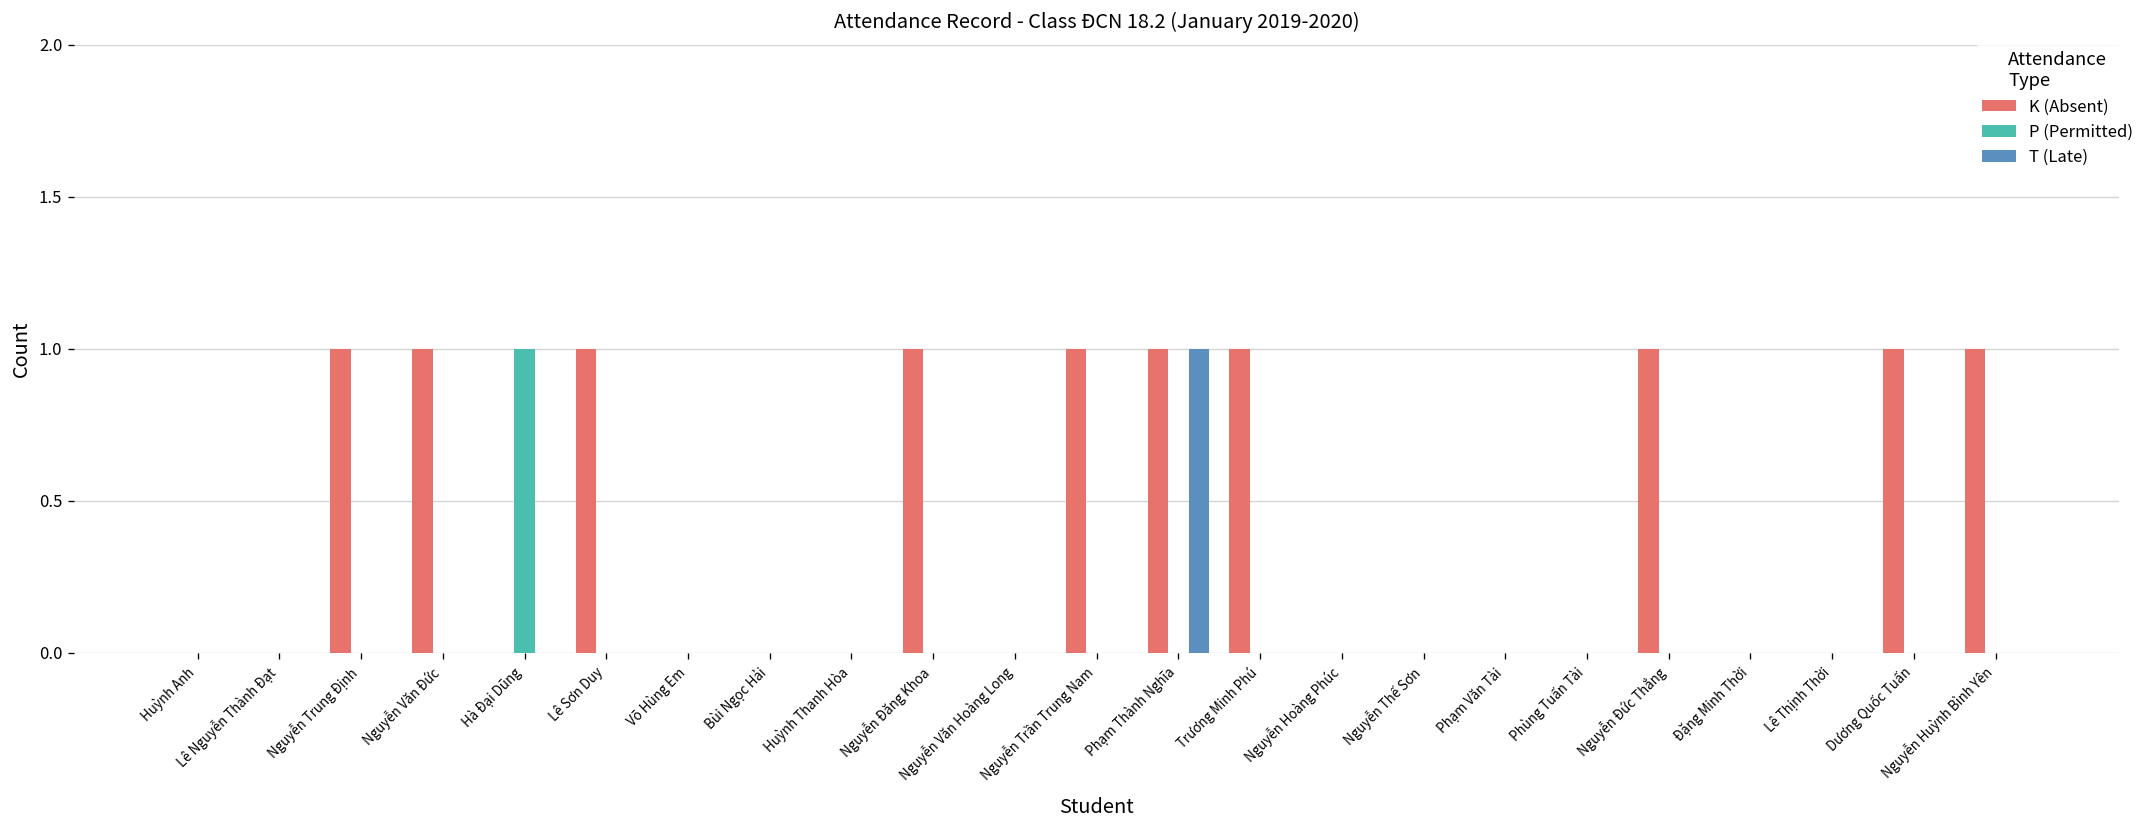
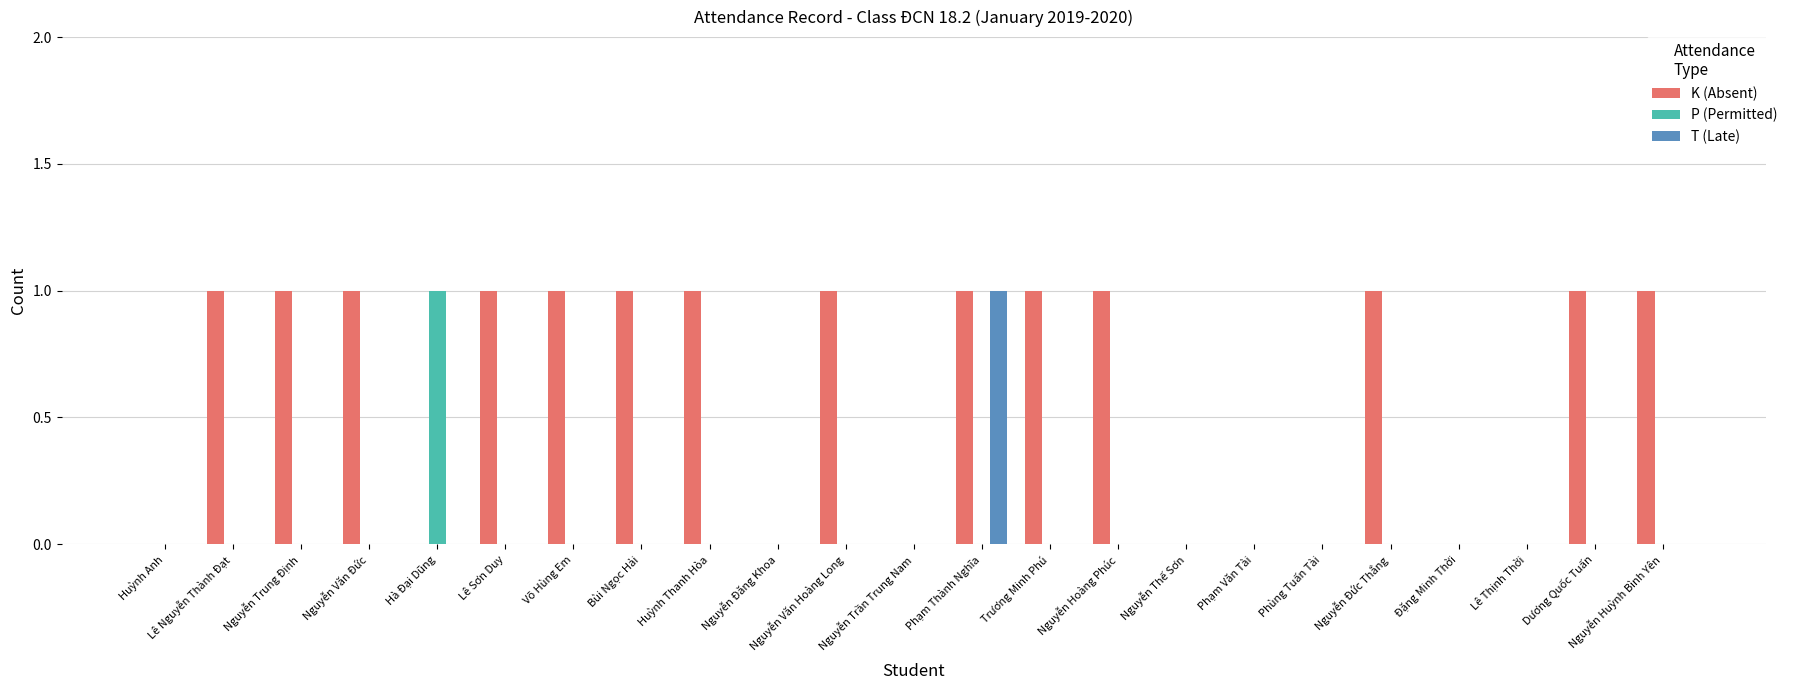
K (Absent), Lê Nguyễn Thành Đạt: 0 -> 1
K (Absent), Võ Hùng Em: 0 -> 1
K (Absent), Bùi Ngọc Hải: 0 -> 1
K (Absent), Huỳnh Thanh Hòa: 0 -> 1
K (Absent), Nguyễn Đăng Khoa: 1 -> 0
K (Absent), Nguyễn Văn Hoàng Long: 0 -> 1
K (Absent), Nguyễn Trần Trung Nam: 1 -> 0
K (Absent), Nguyễn Hoàng Phúc: 0 -> 1
